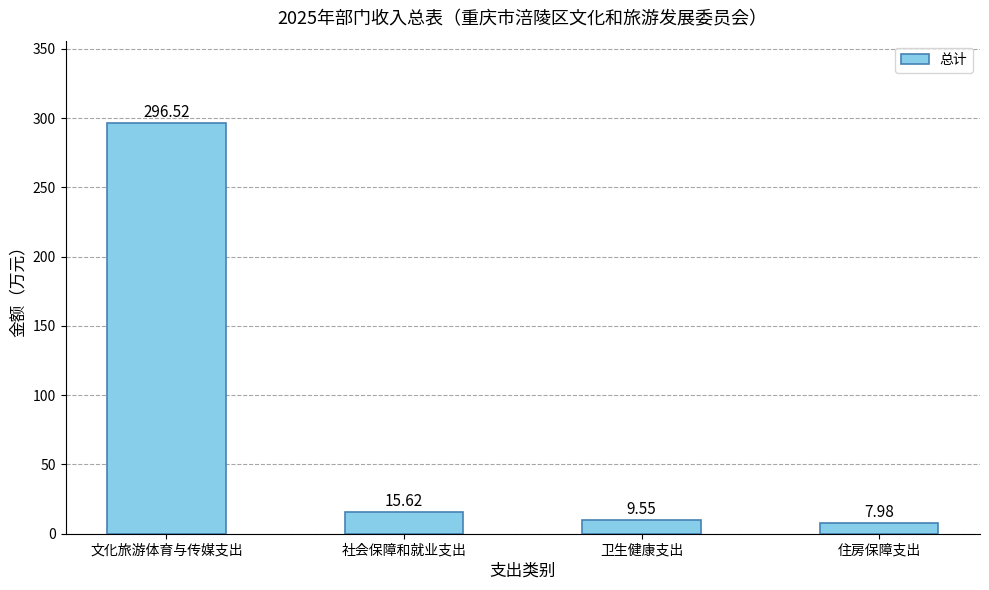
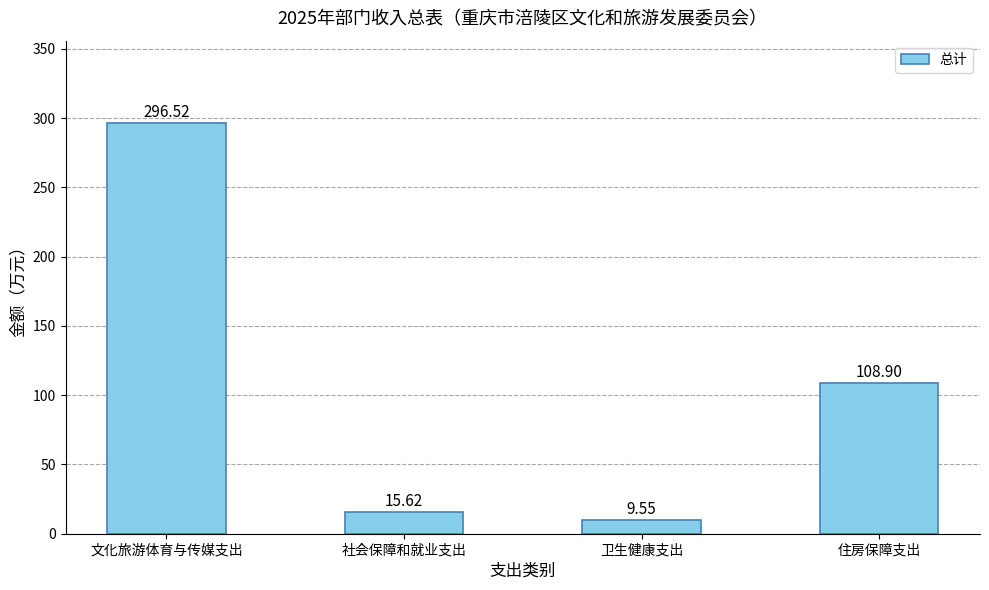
住房保障支出: 7.98 -> 108.90
